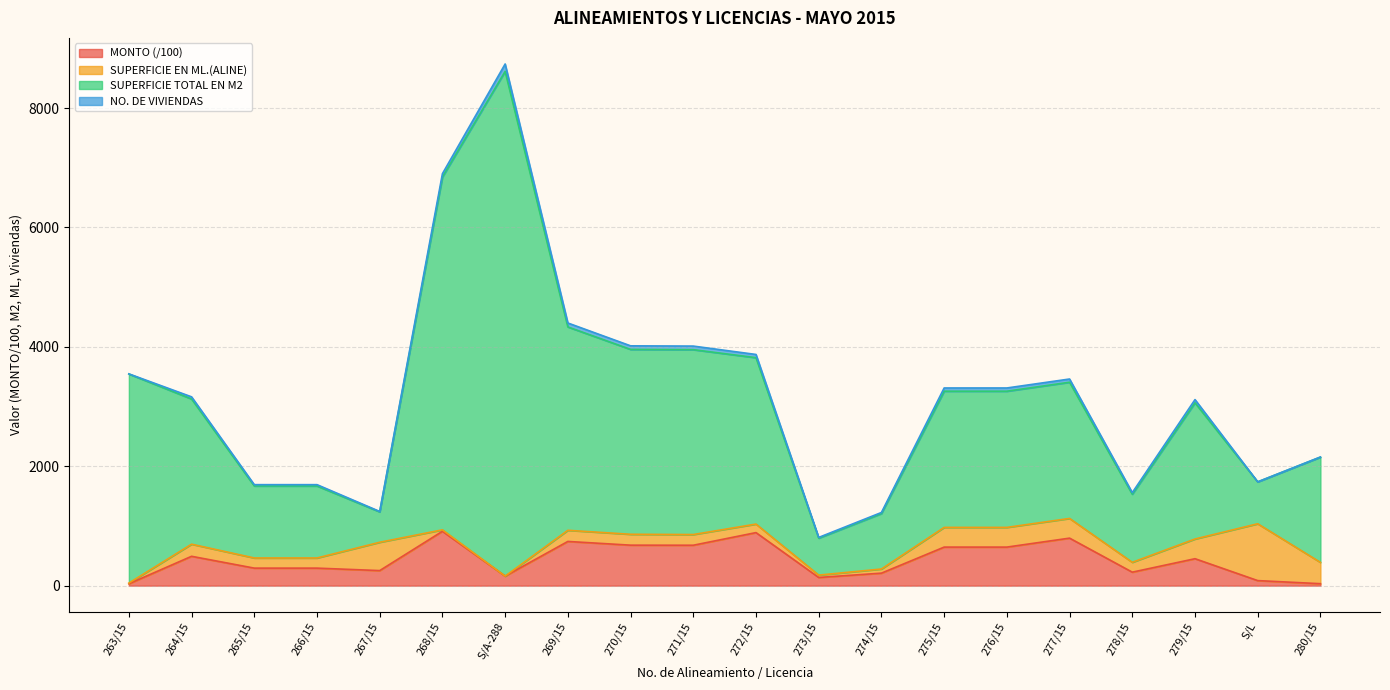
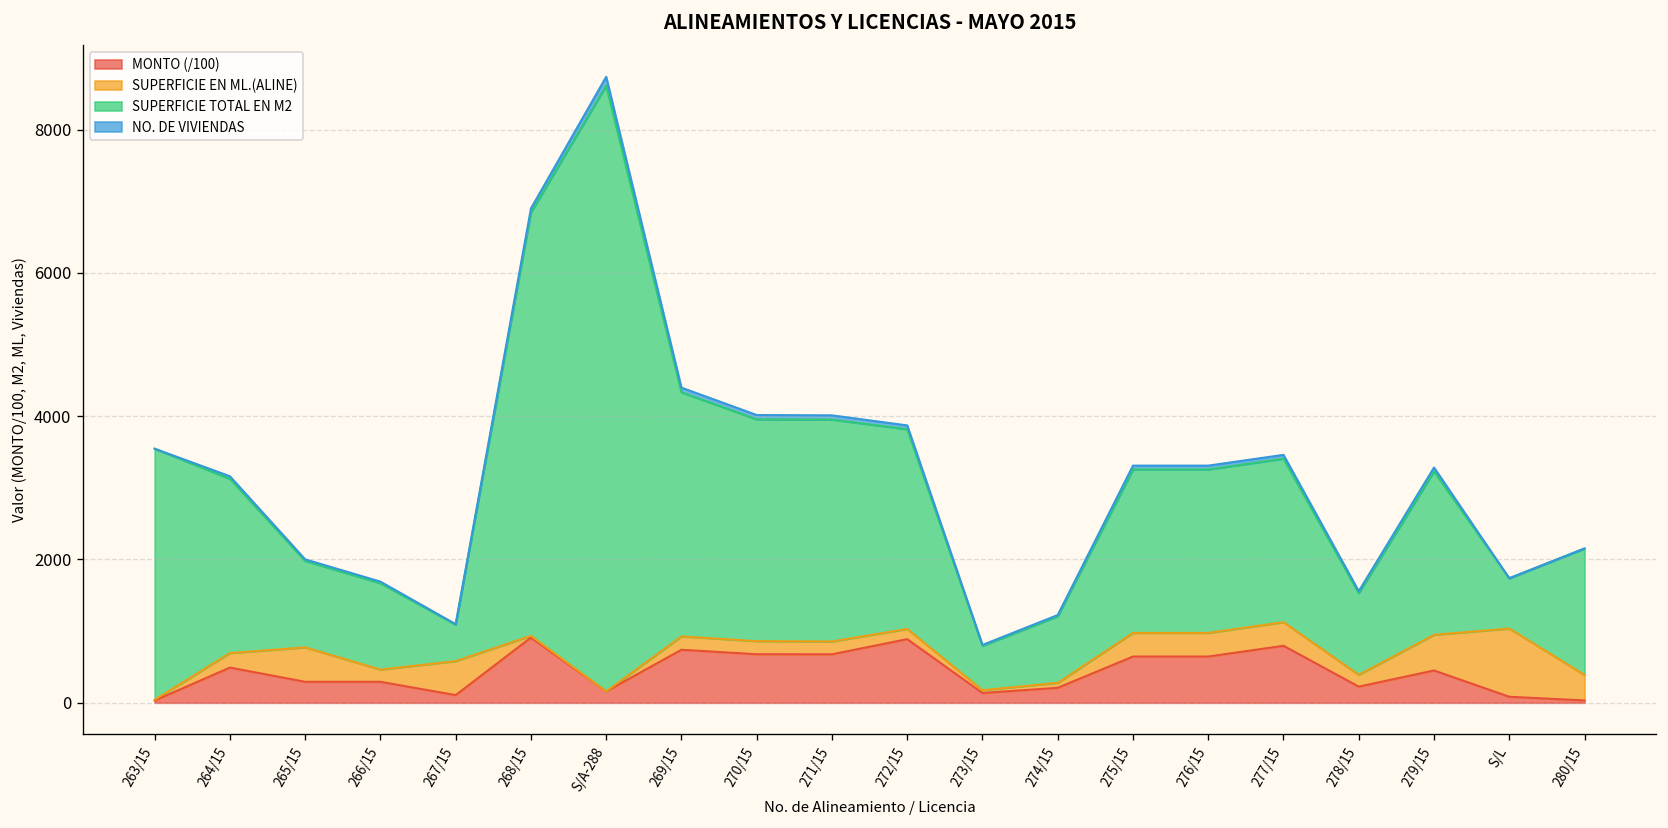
SUPERFICIE EN ML.(ALINE), 265/15: 200 -> 500
MONTO (/100), 267/15: 300 -> 100
SUPERFICIE EN ML.(ALINE), 279/15: 300 -> 500
